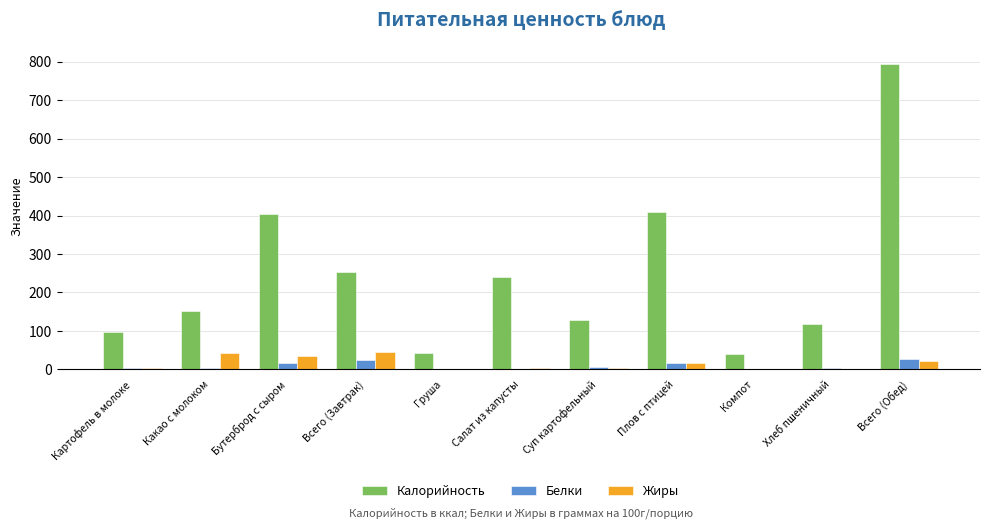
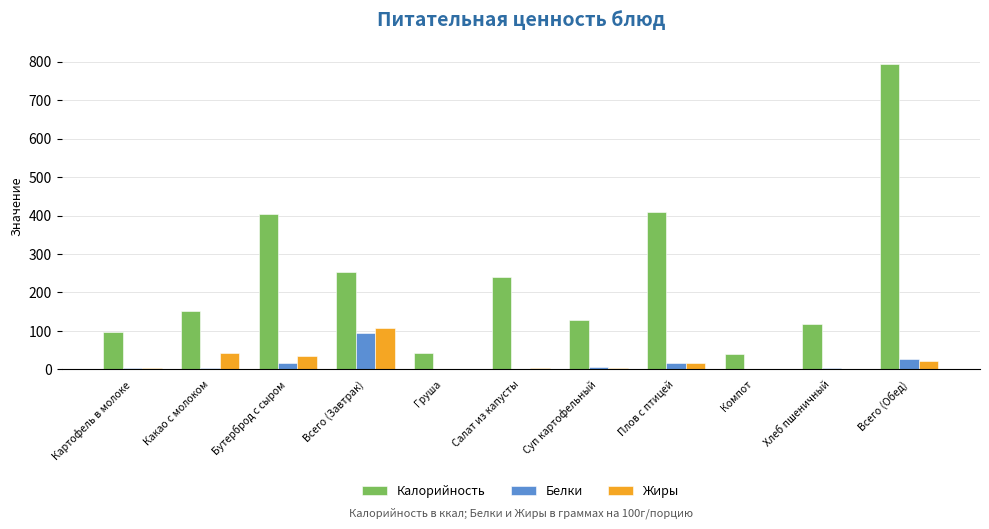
Белки, Всего (Завтрак): 30 -> 100
Жиры, Всего (Завтрак): 50 -> 110
